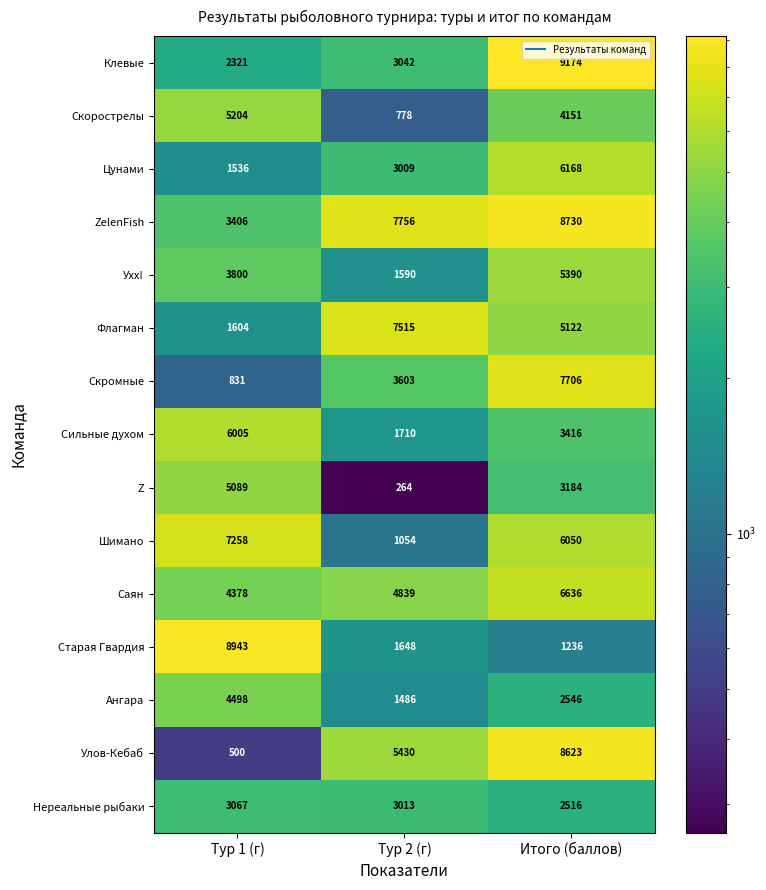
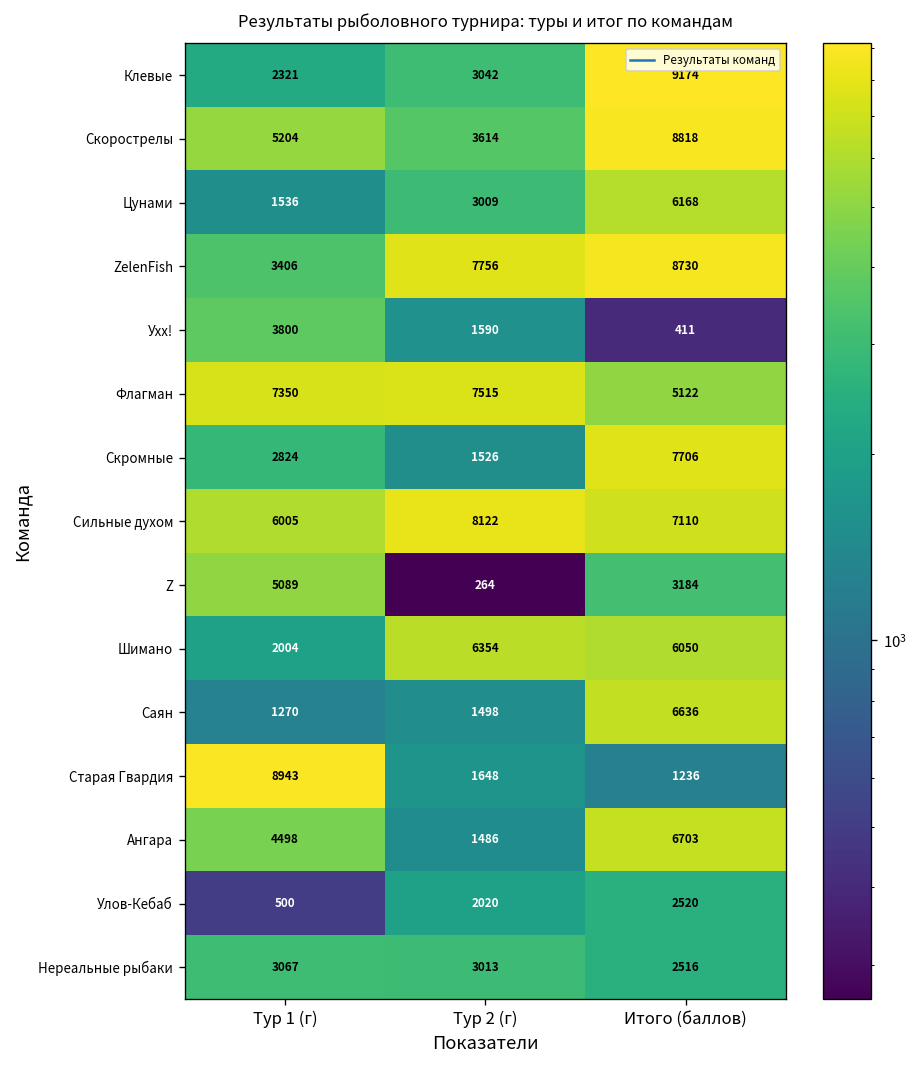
Скорострелы, Тур 2 (г): 778 -> 3614
Скорострелы, Итого (баллов): 4151 -> 8818
Ухх!, Итого (баллов): 5390 -> 411
Флагман, Тур 1 (г): 1604 -> 7350
Скромные, Тур 1 (г): 831 -> 2824
Скромные, Тур 2 (г): 3603 -> 1526
Сильные духом, Тур 2 (г): 1710 -> 8122
Сильные духом, Итого (баллов): 3416 -> 7110
Шимано, Тур 1 (г): 7258 -> 2004
Шимано, Тур 2 (г): 1054 -> 6354
Саян, Тур 1 (г): 4378 -> 1270
Саян, Тур 2 (г): 4839 -> 1498
Ангара, Итого (баллов): 2546 -> 6703
Улов-Кебаб, Тур 2 (г): 5430 -> 2020
Улов-Кебаб, Итого (баллов): 8623 -> 2520
